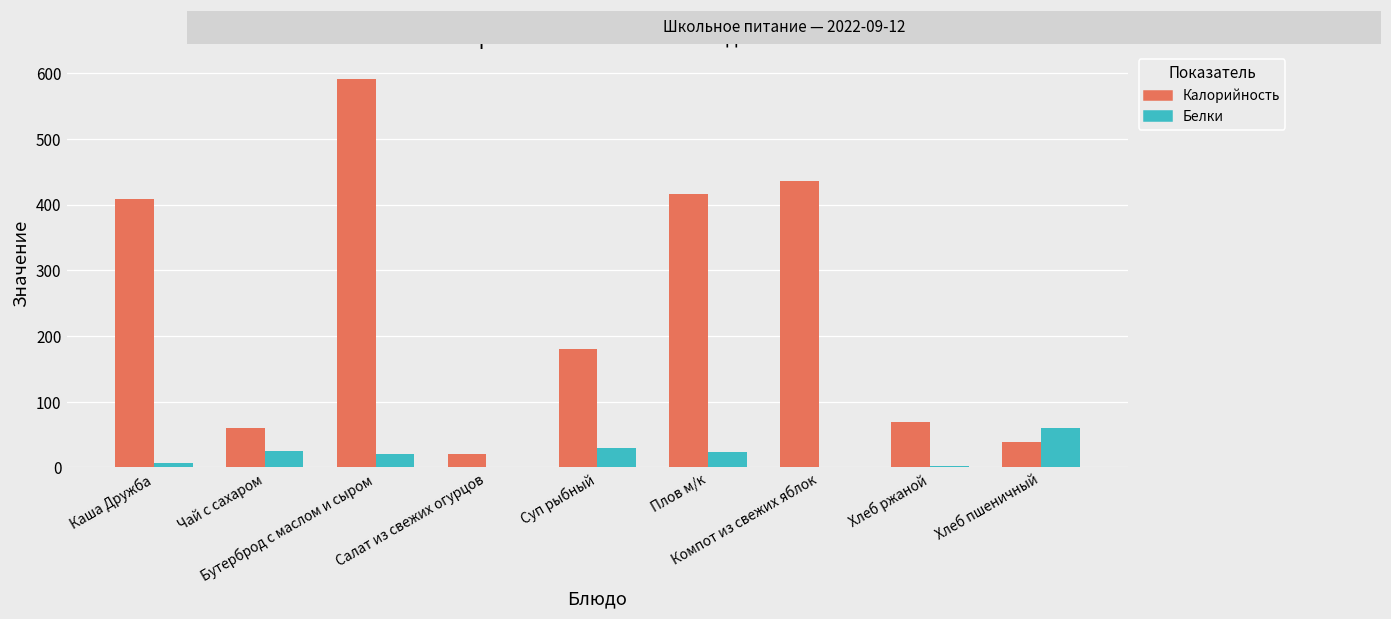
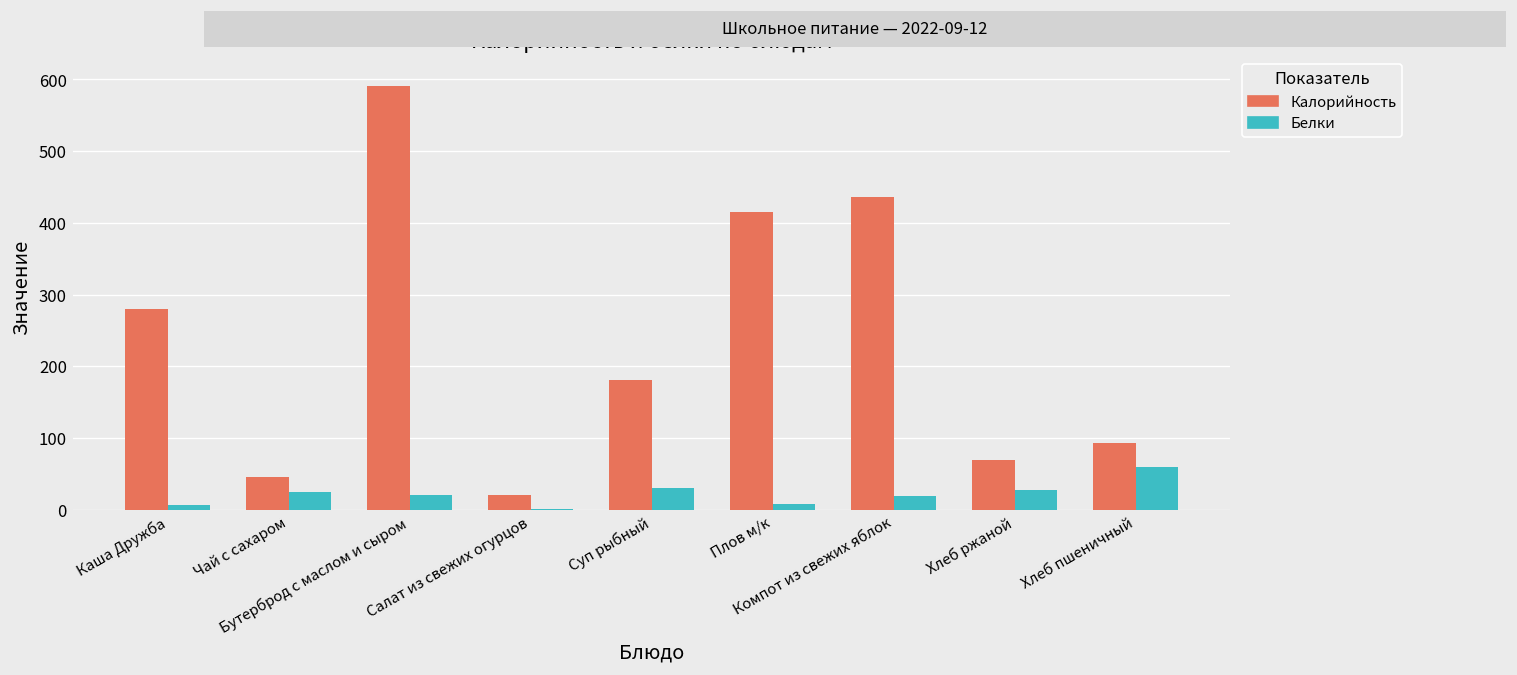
Калорийность, Каша Дружба: 410 -> 280
Калорийность, Чай с сахаром: 60 -> 50
Белки, Плов м/к: 20 -> 10
Белки, Компот из свежих яблок: 0 -> 20
Белки, Хлеб ржаной: 0 -> 30
Калорийность, Хлеб пшеничный: 40 -> 90
